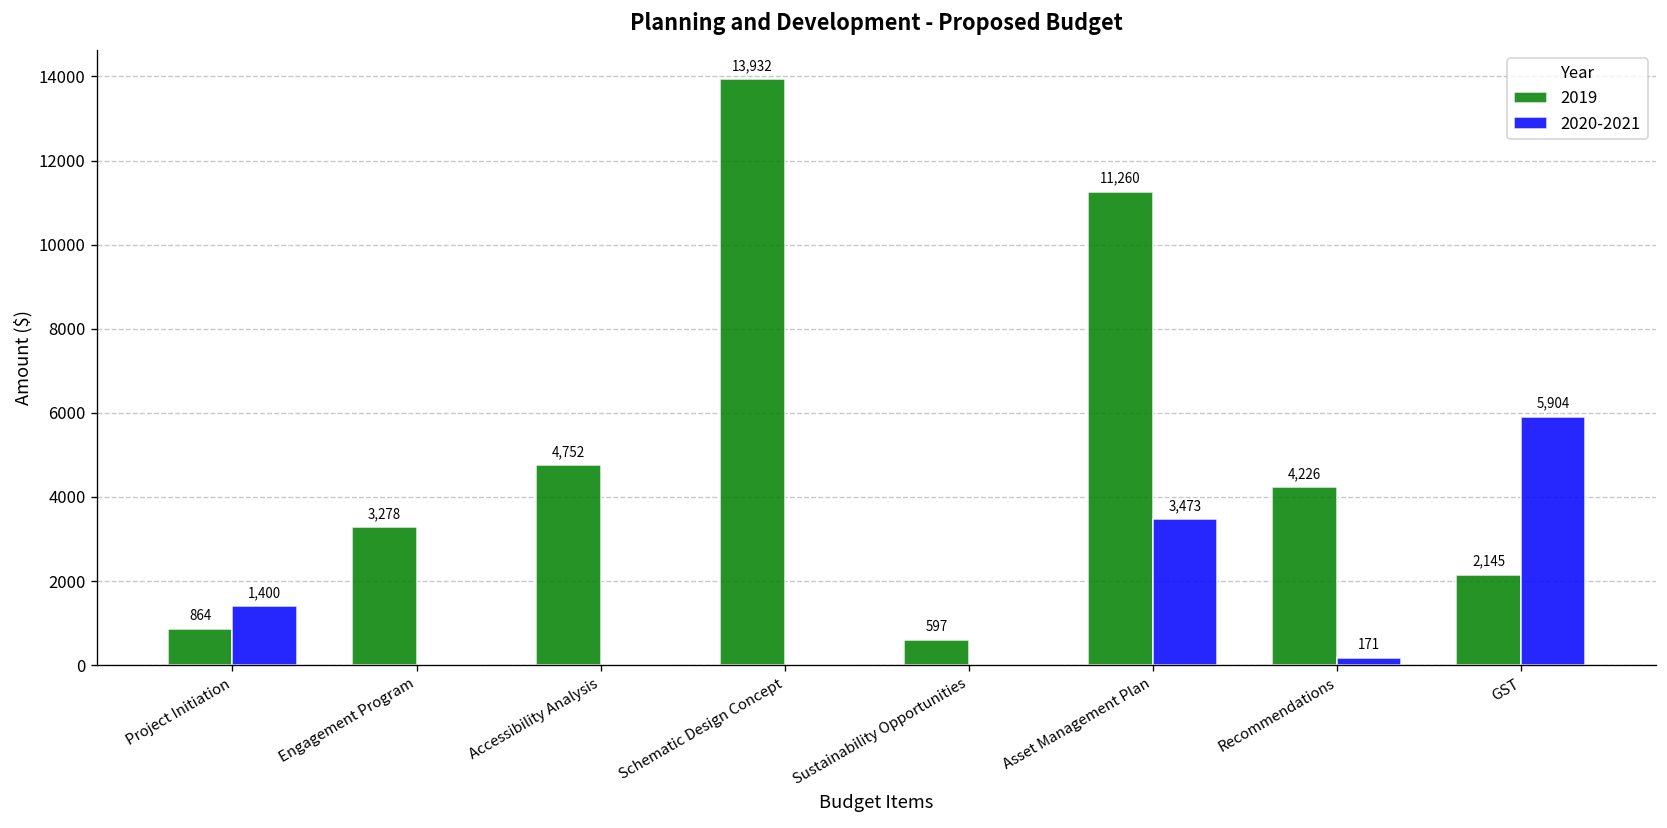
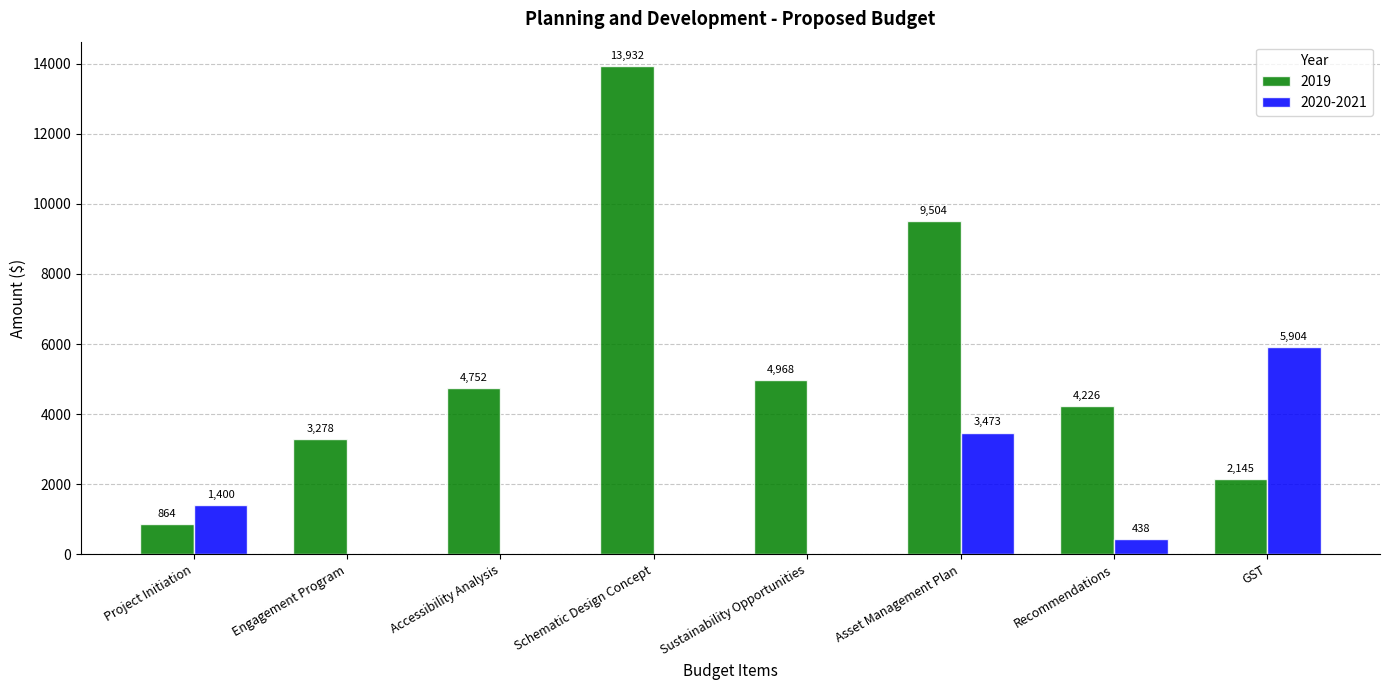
2019, Sustainability Opportunities: 597 -> 4,968
2019, Asset Management Plan: 11,260 -> 9,504
2020-2021, Recommendations: 171 -> 438
